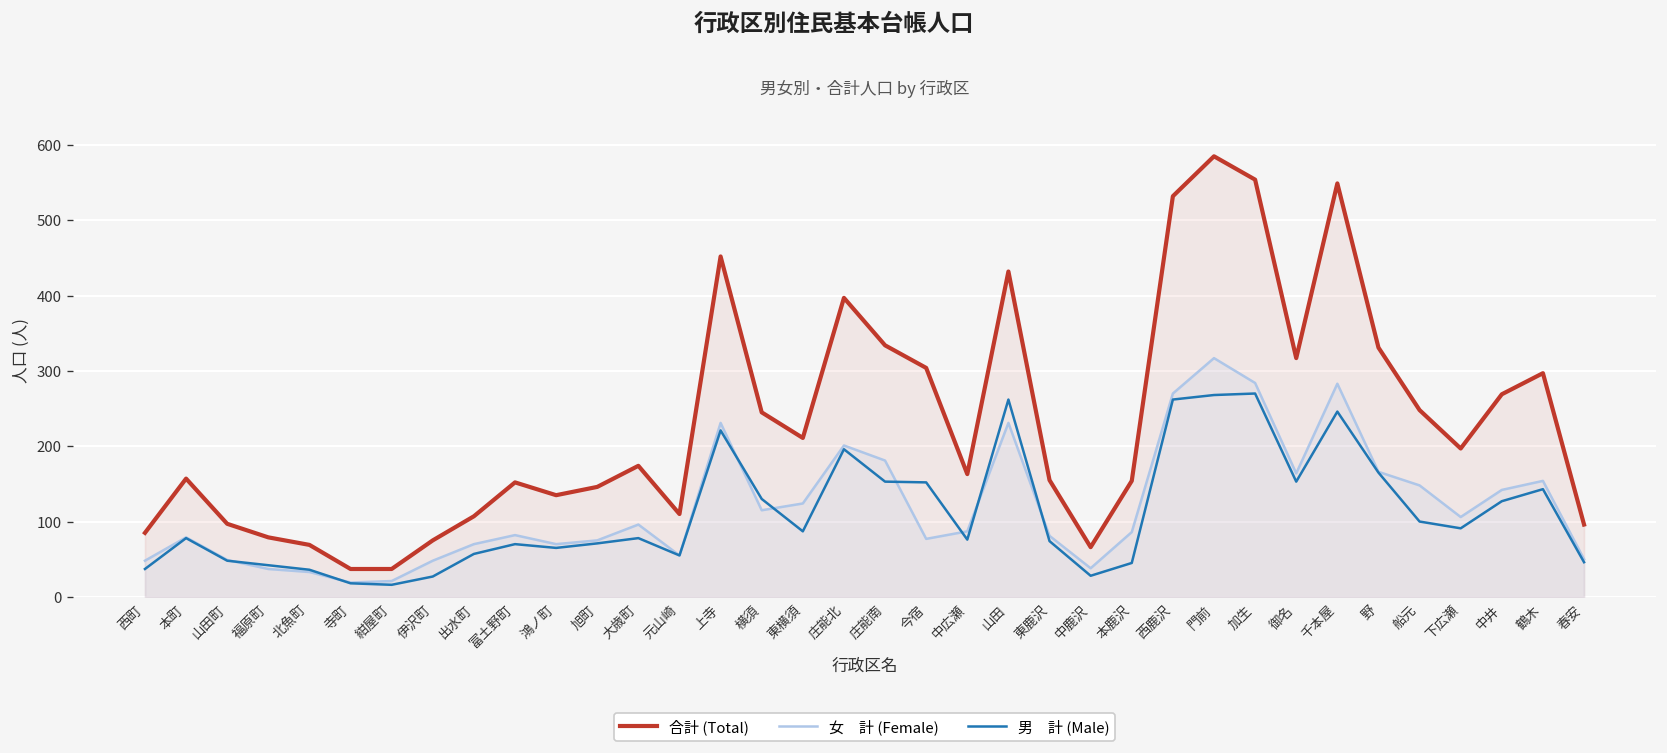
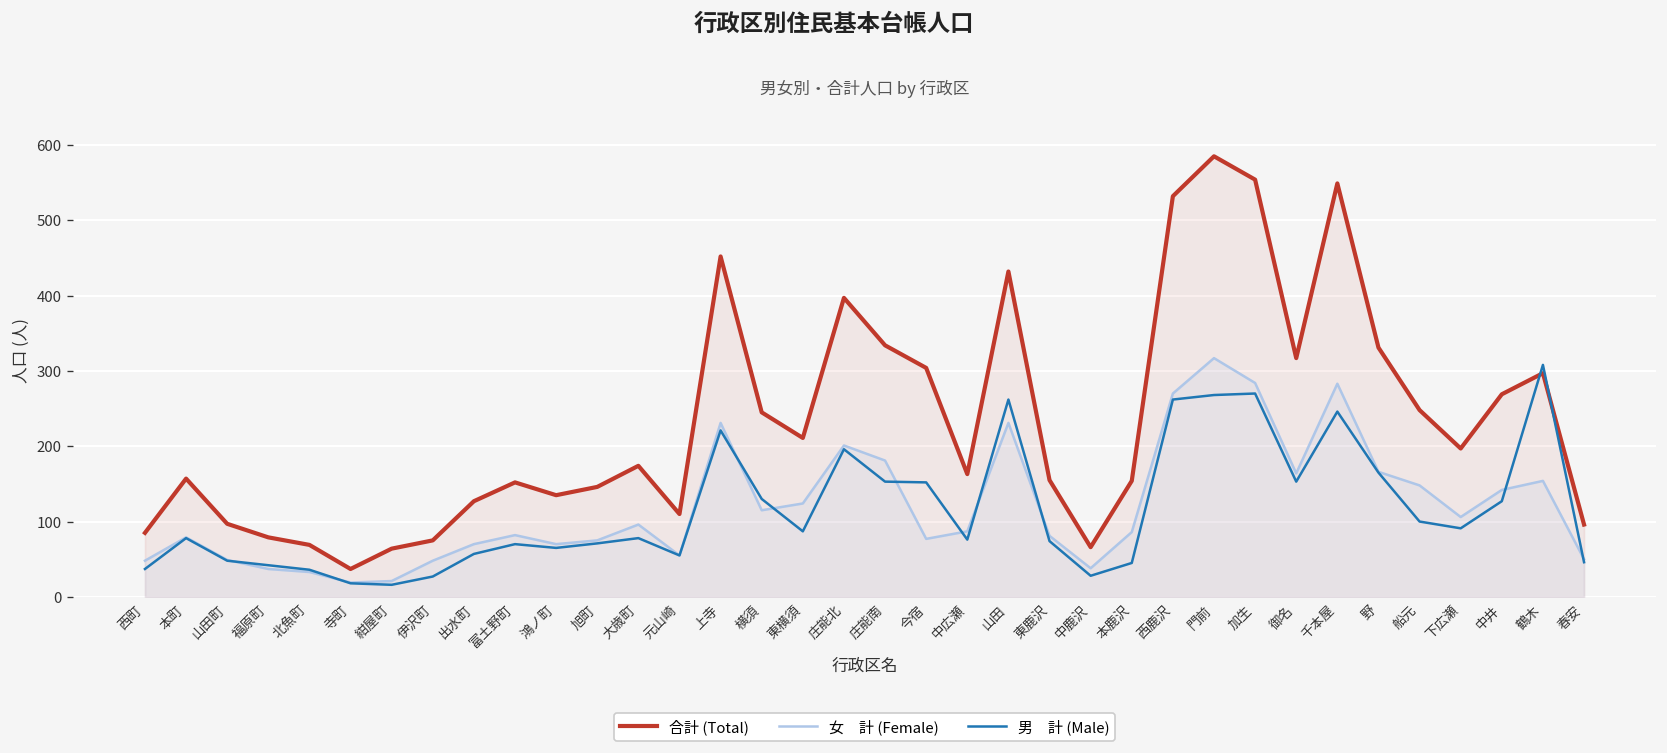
合計 (Total), 紺屋町: 40 -> 60
合計 (Total), 出水町: 110 -> 130
男 計 (Male), 鶴木: 140 -> 310
